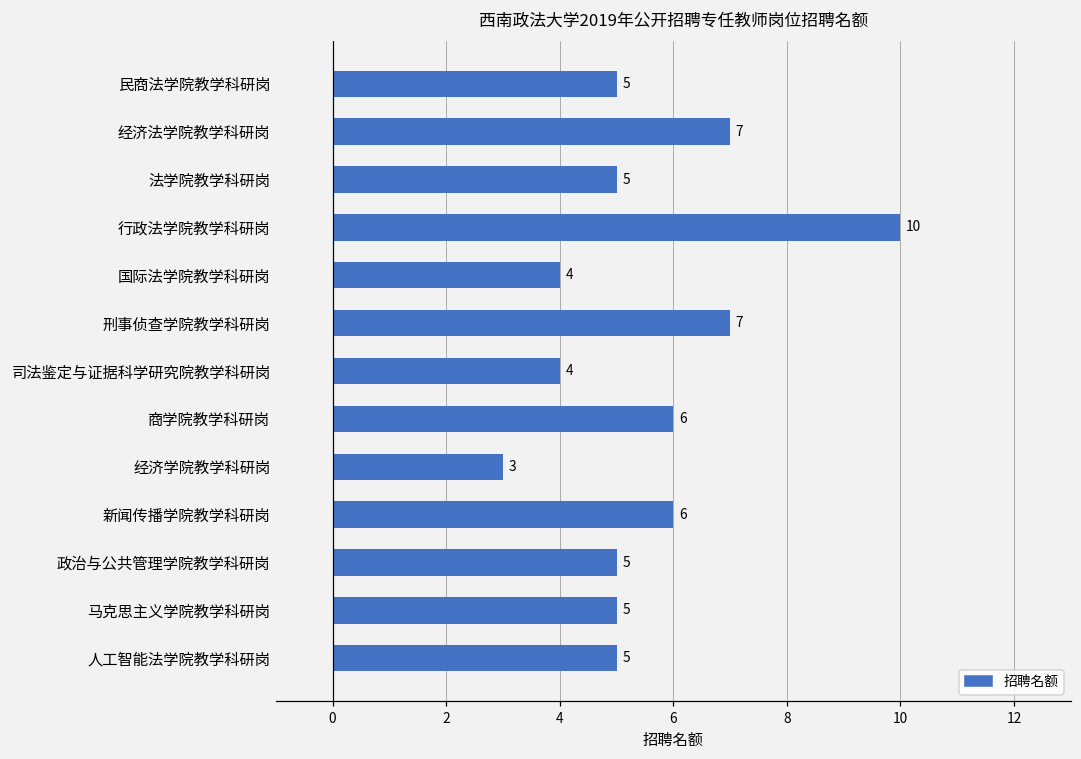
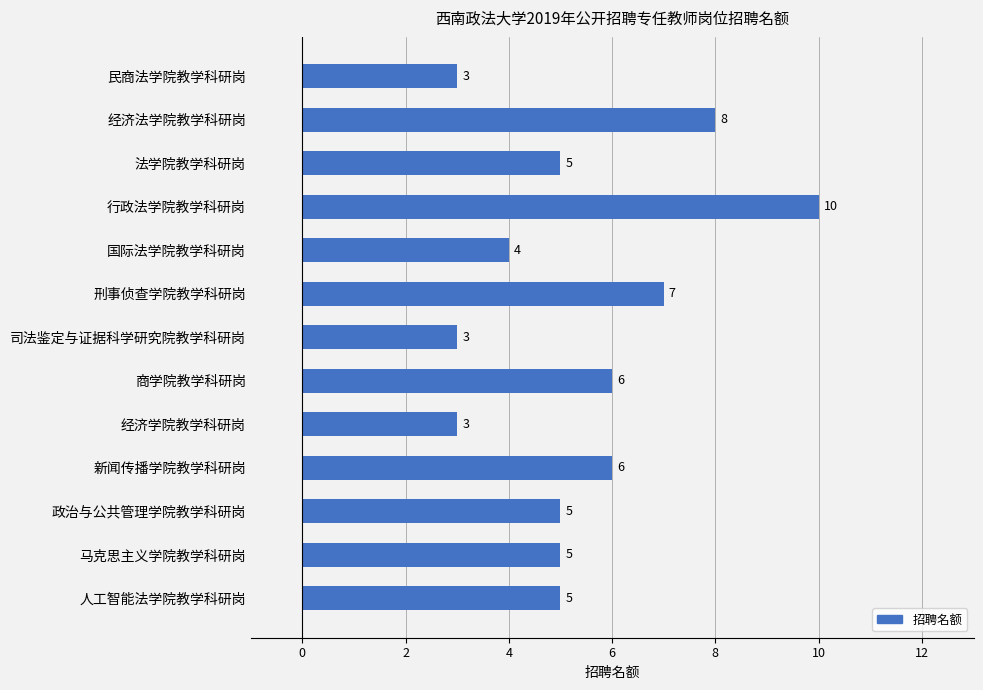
民商法学院教学科研岗: 5 -> 3
经济法学院教学科研岗: 7 -> 8
司法鉴定与证据科学研究院教学科研岗: 4 -> 3
